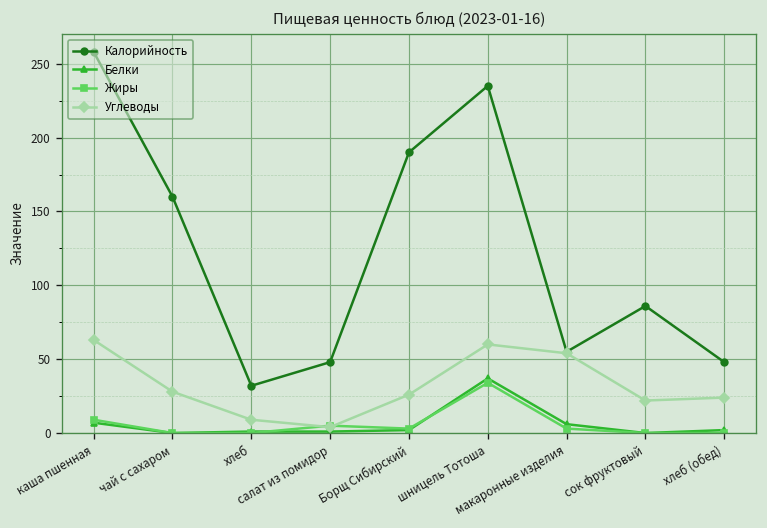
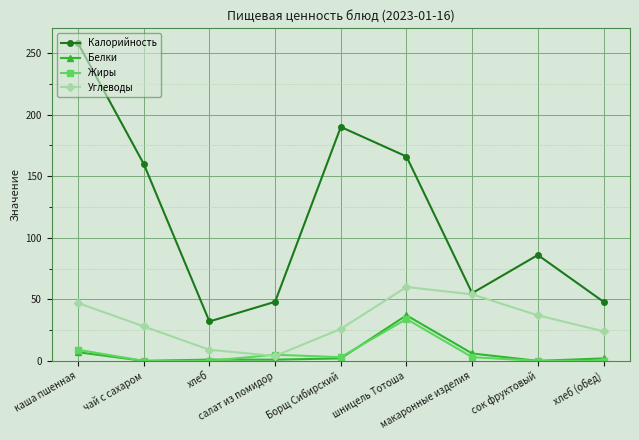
Углеводы, каша пшенная: 63 -> 47
Калорийность, шницель Тотоша: 235 -> 166
Углеводы, сок фруктовый: 22 -> 37
